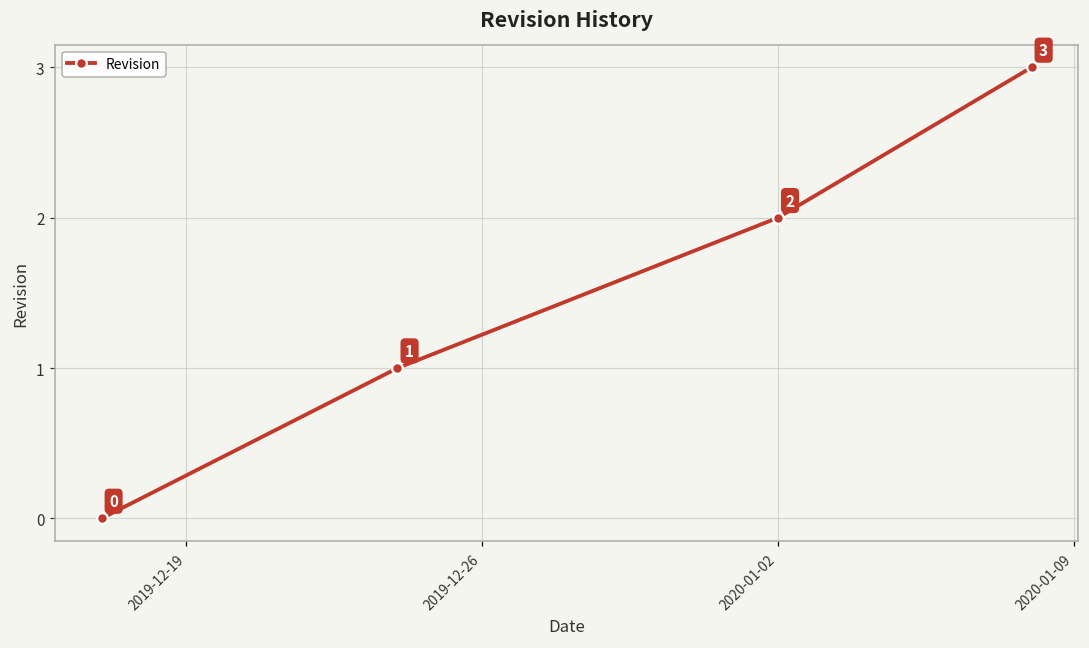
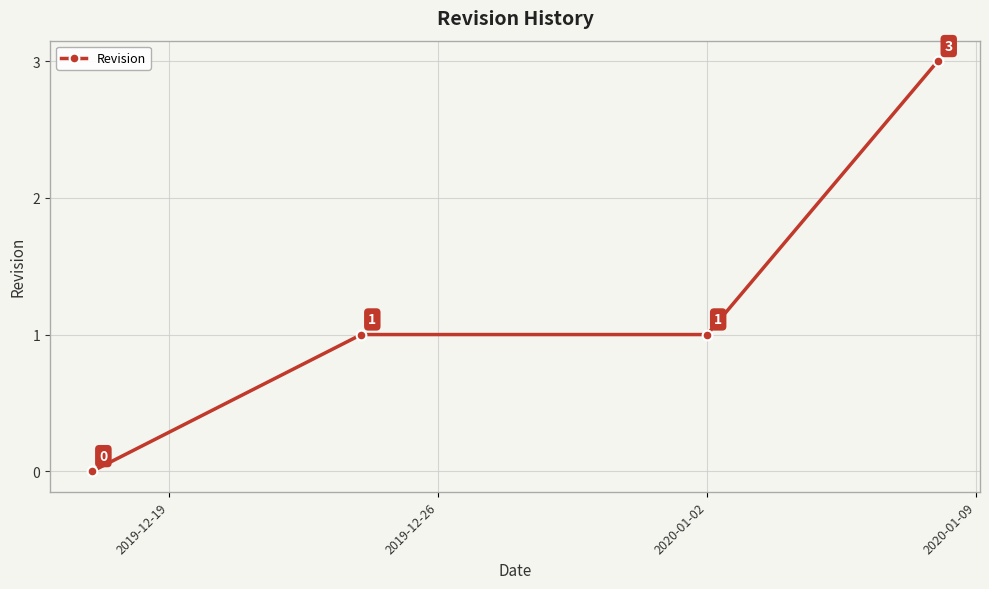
2020-01-02: 2 -> 1
